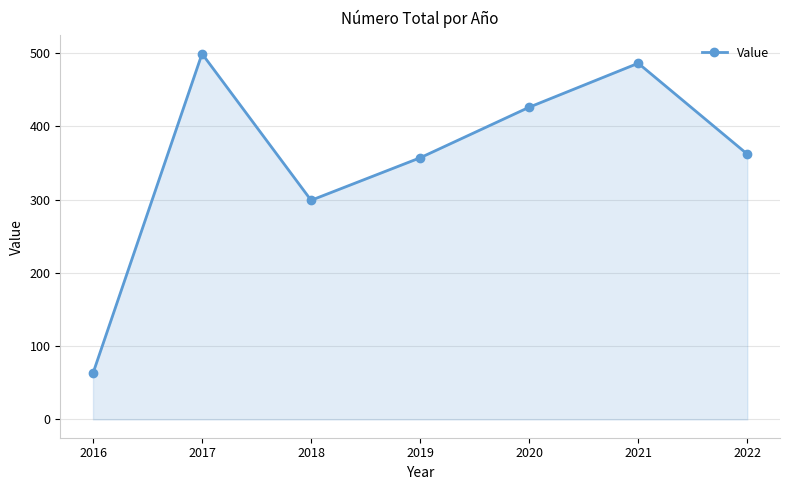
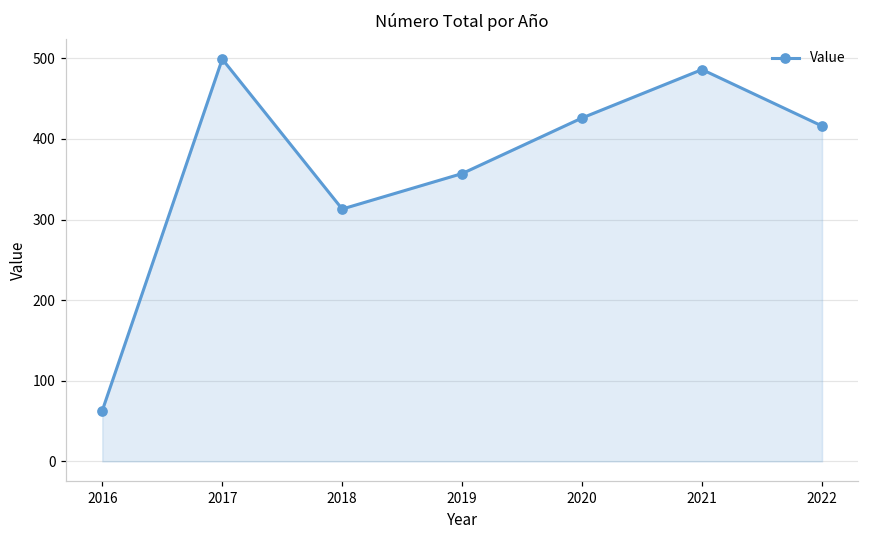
2018: 300 -> 310
2022: 360 -> 420
